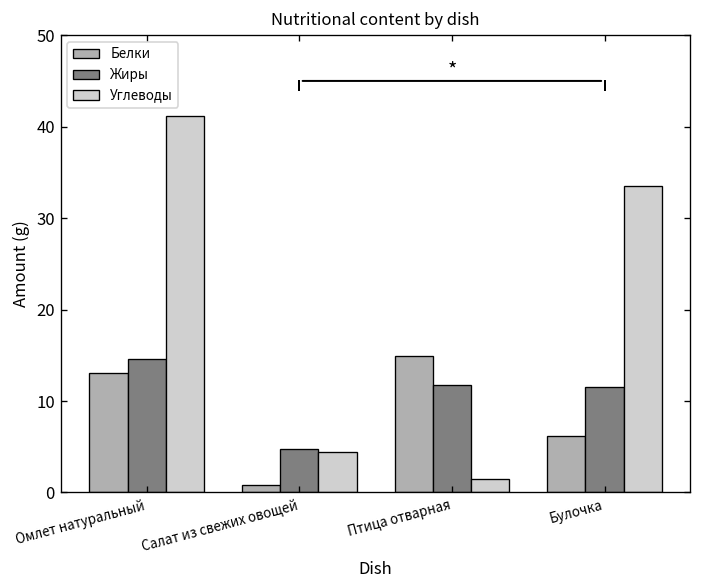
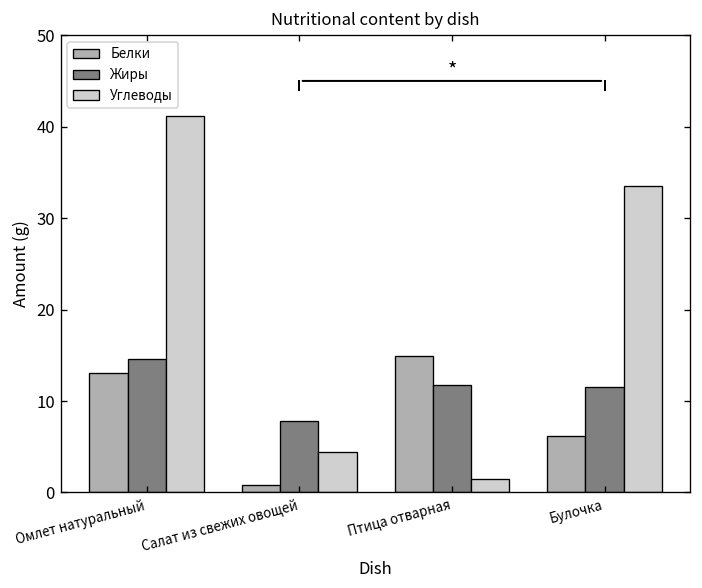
Жиры, Салат из свежих овощей: 5 -> 8
